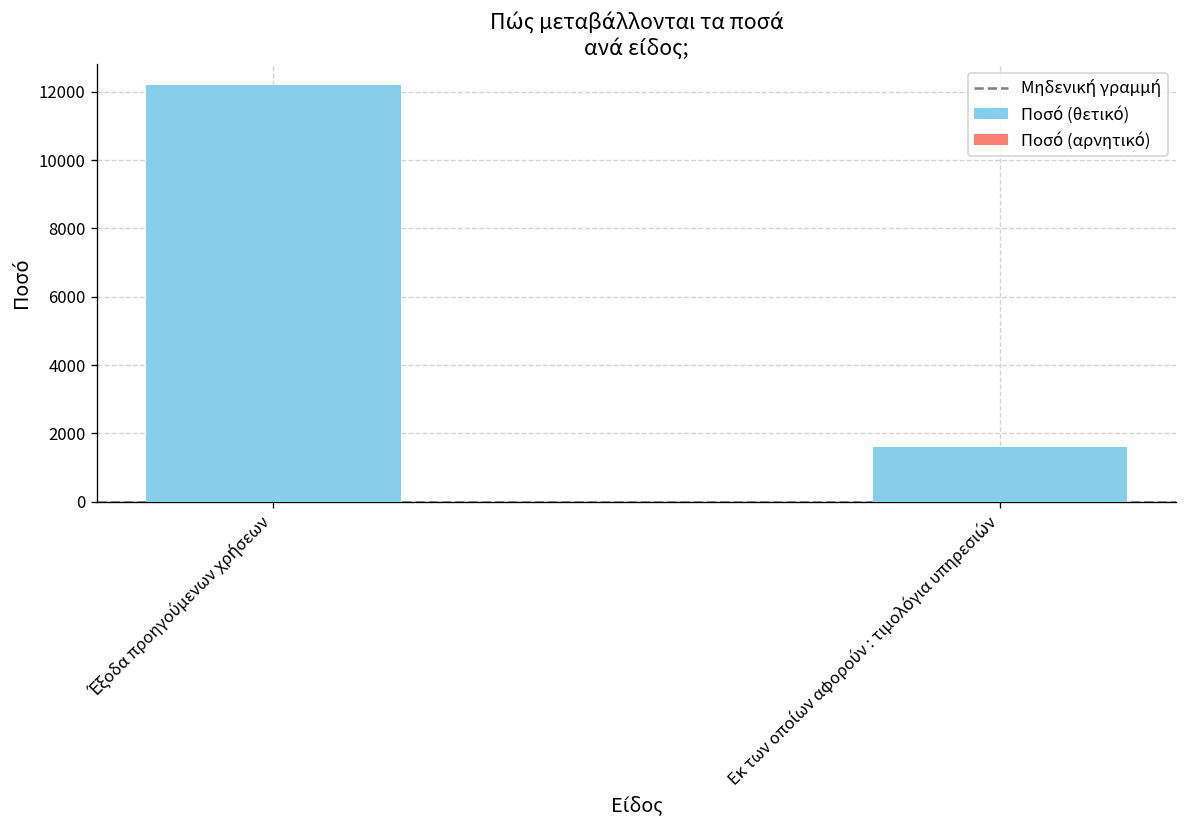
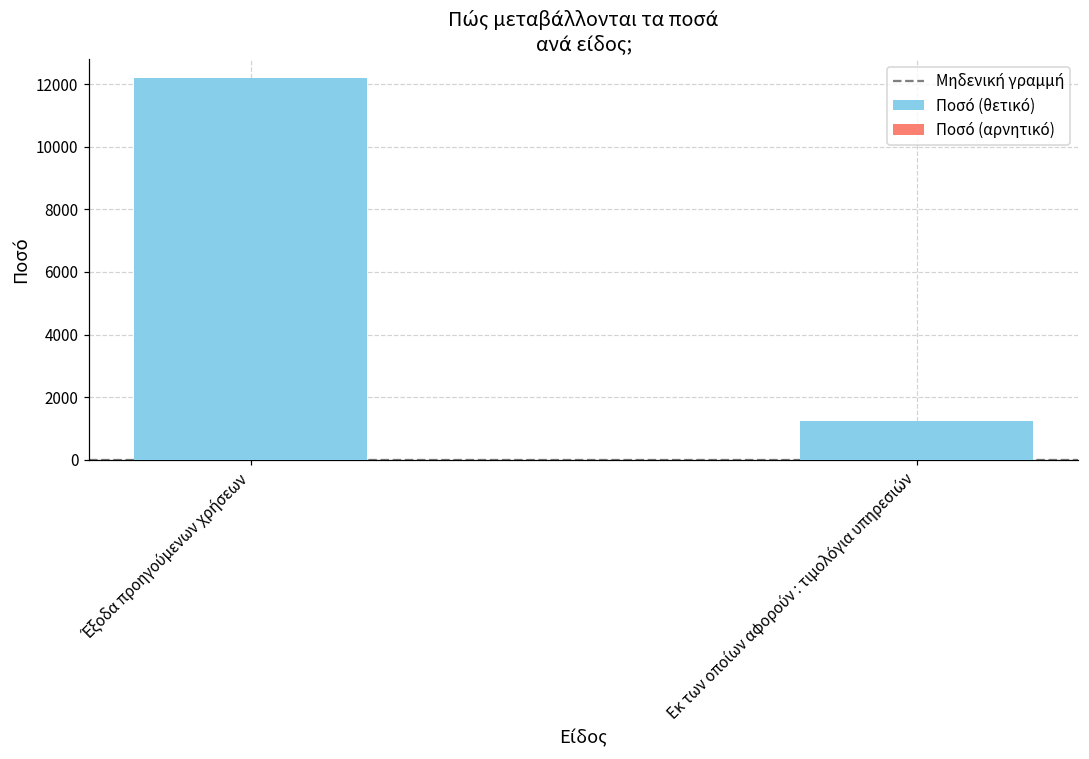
Ποσό (θετικό), Εκ των οποίων αφορούν : τιμολόγια υπηρεσιών: 1600 -> 1200
